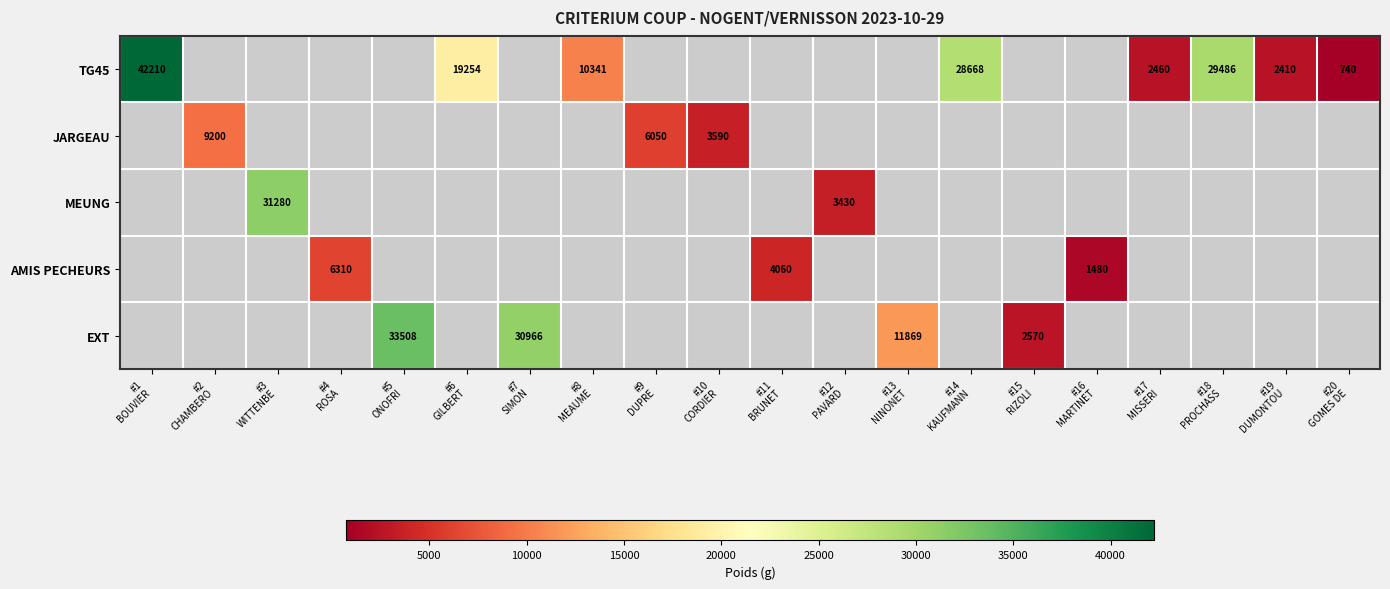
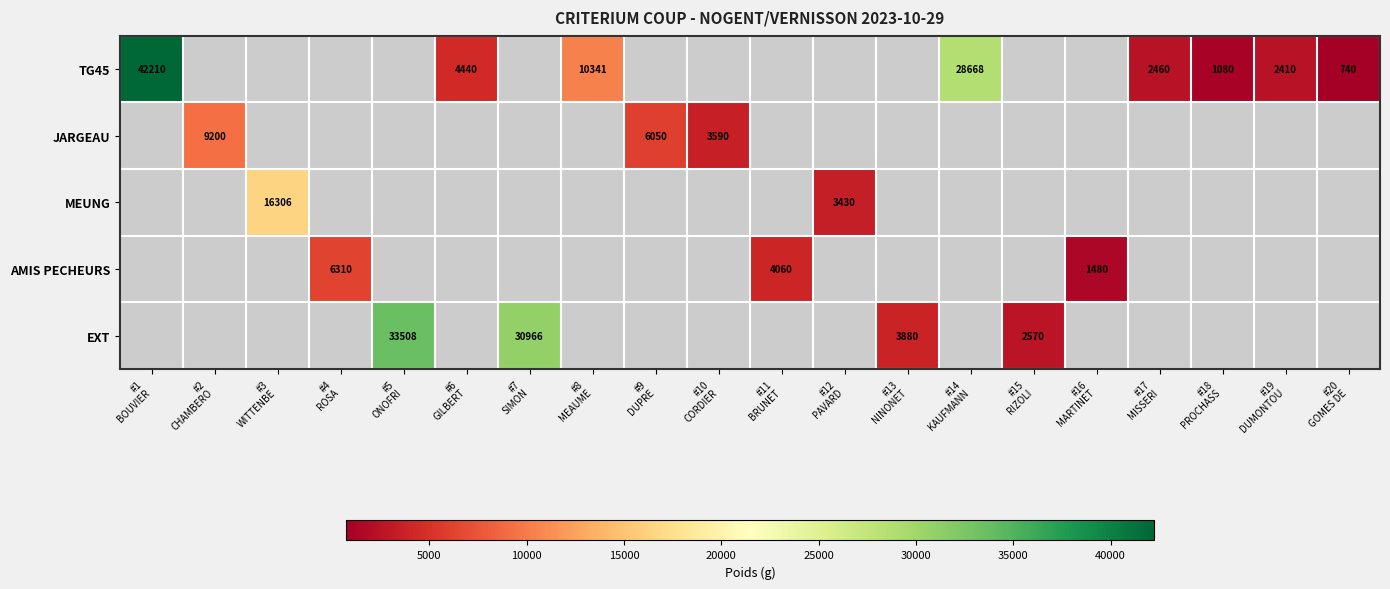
TG45, #6 GILBERT: 19254 -> 4440
TG45, #18 PROCHASS: 29486 -> 1080
MEUNG, #3 WITTENBE: 31280 -> 16306
EXT, #13 NINONET: 11869 -> 3880
